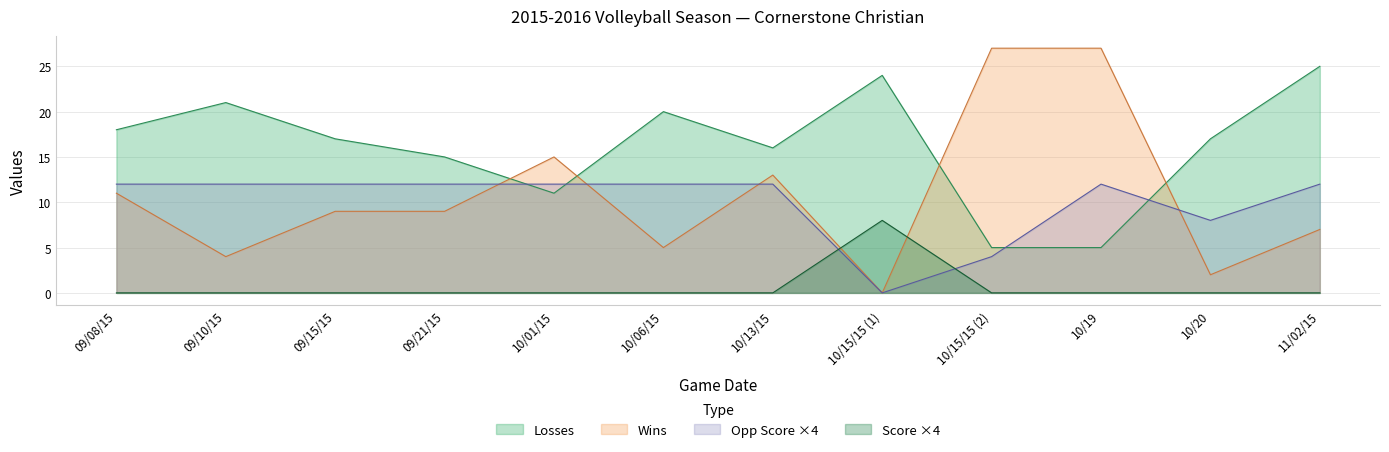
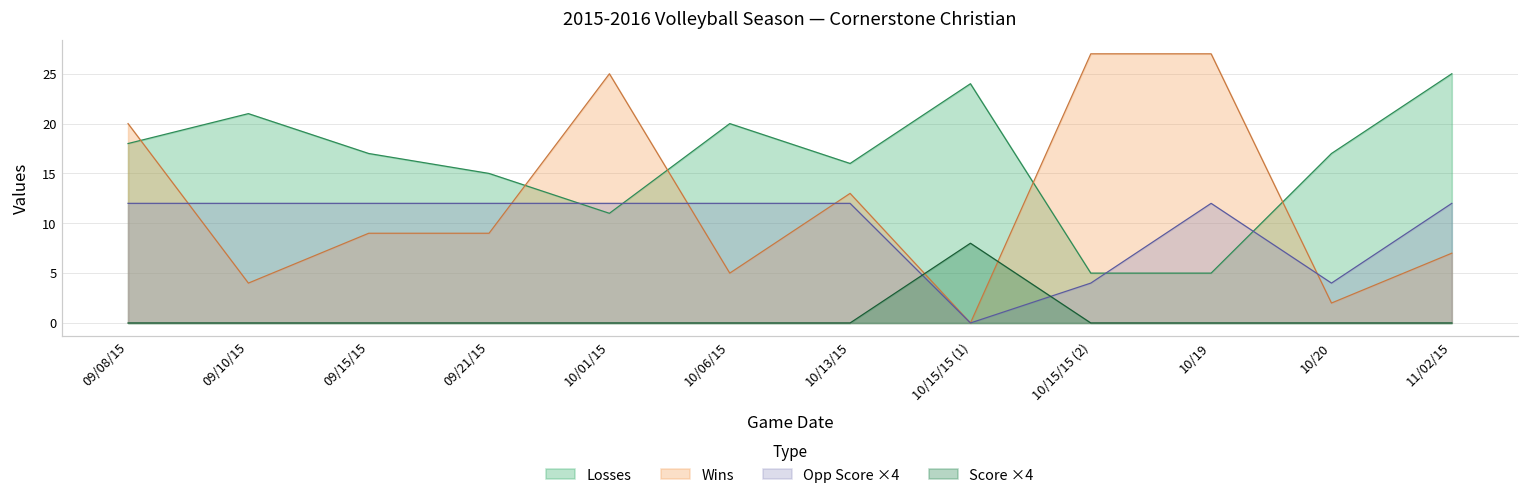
Wins, 09/08/15: 11 -> 20
Wins, 10/01/15: 15 -> 25
Opp Score ×4, 10/20: 8 -> 4
